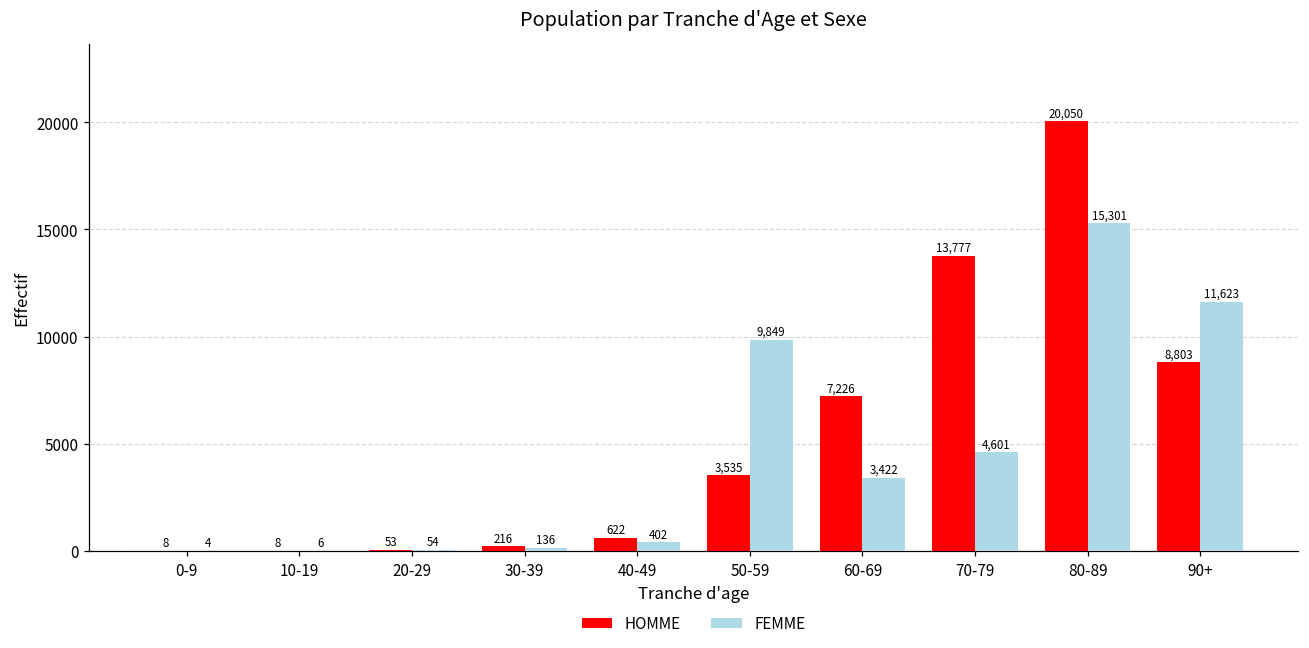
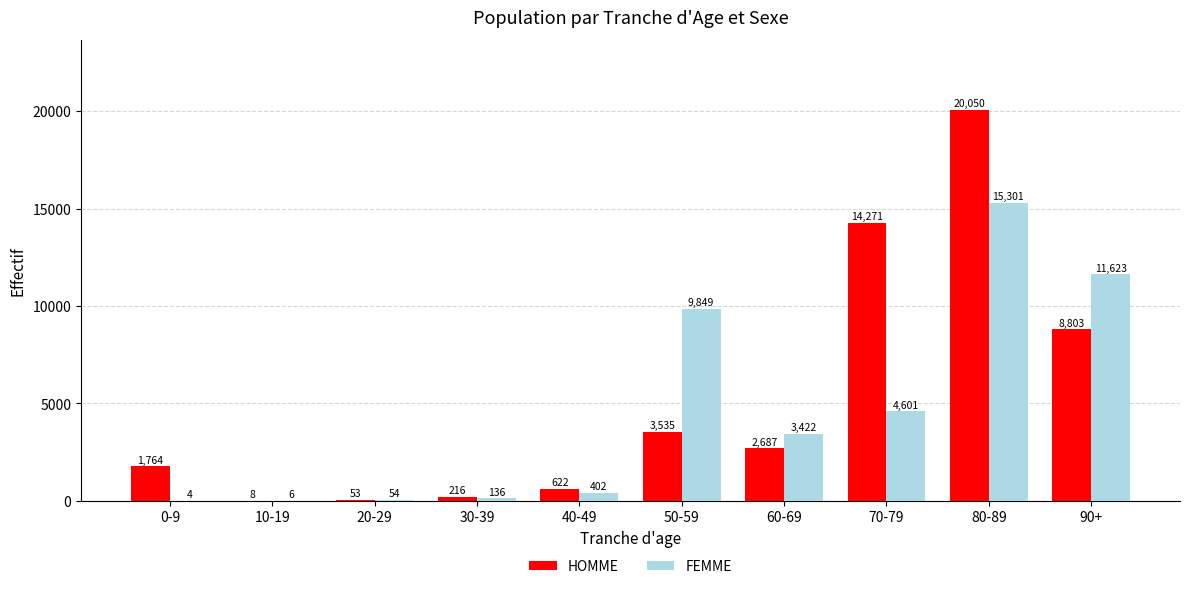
HOMME, 0-9: 8 -> 1,764
HOMME, 60-69: 7,226 -> 2,687
HOMME, 70-79: 13,777 -> 14,271
